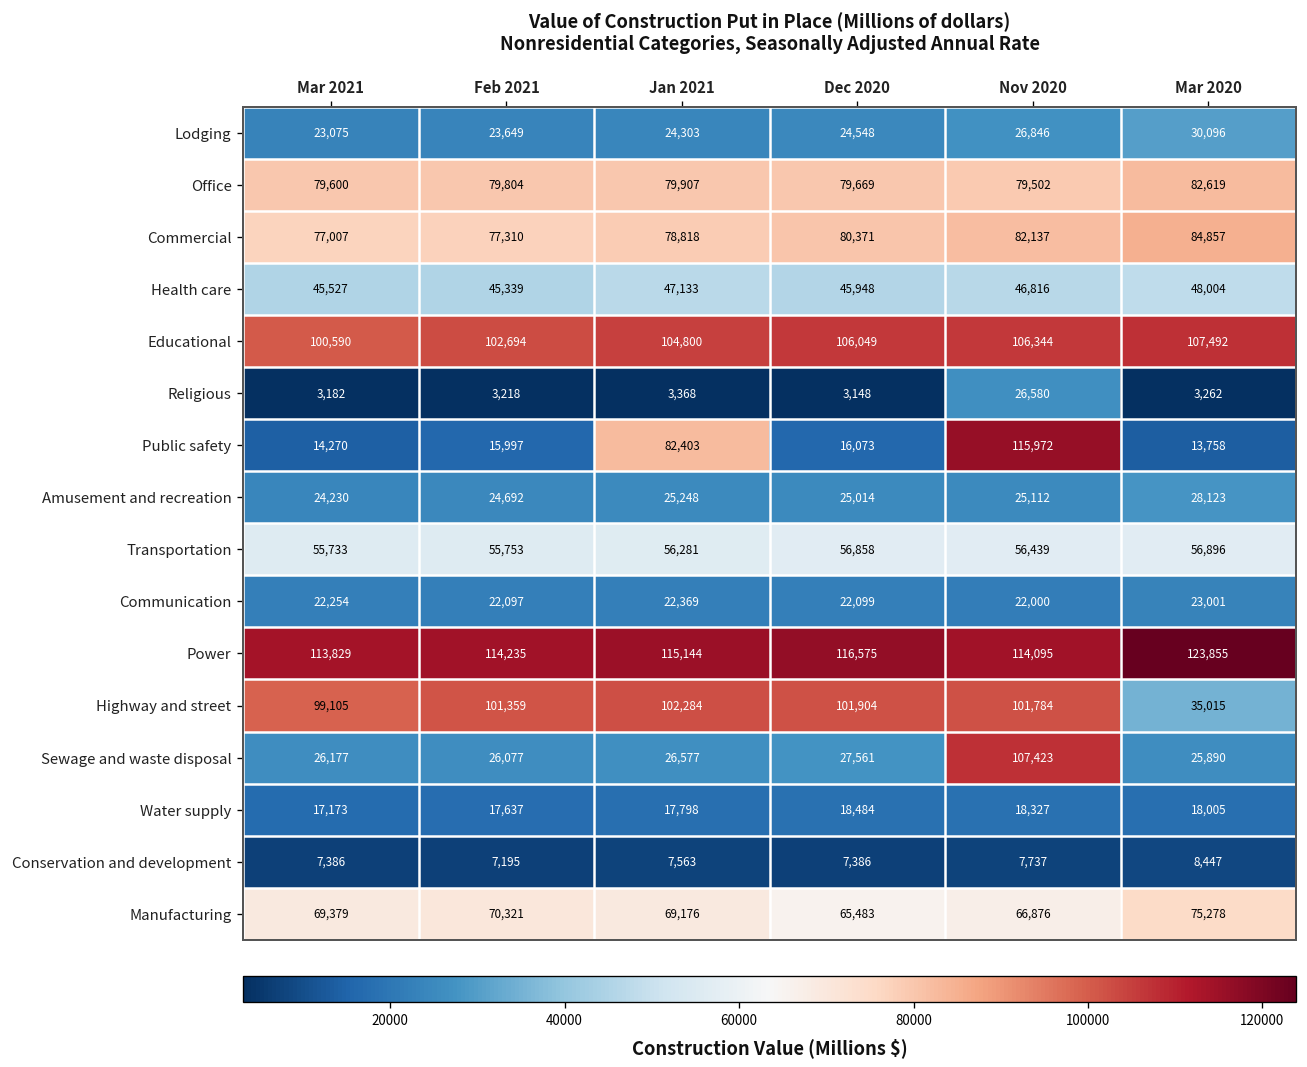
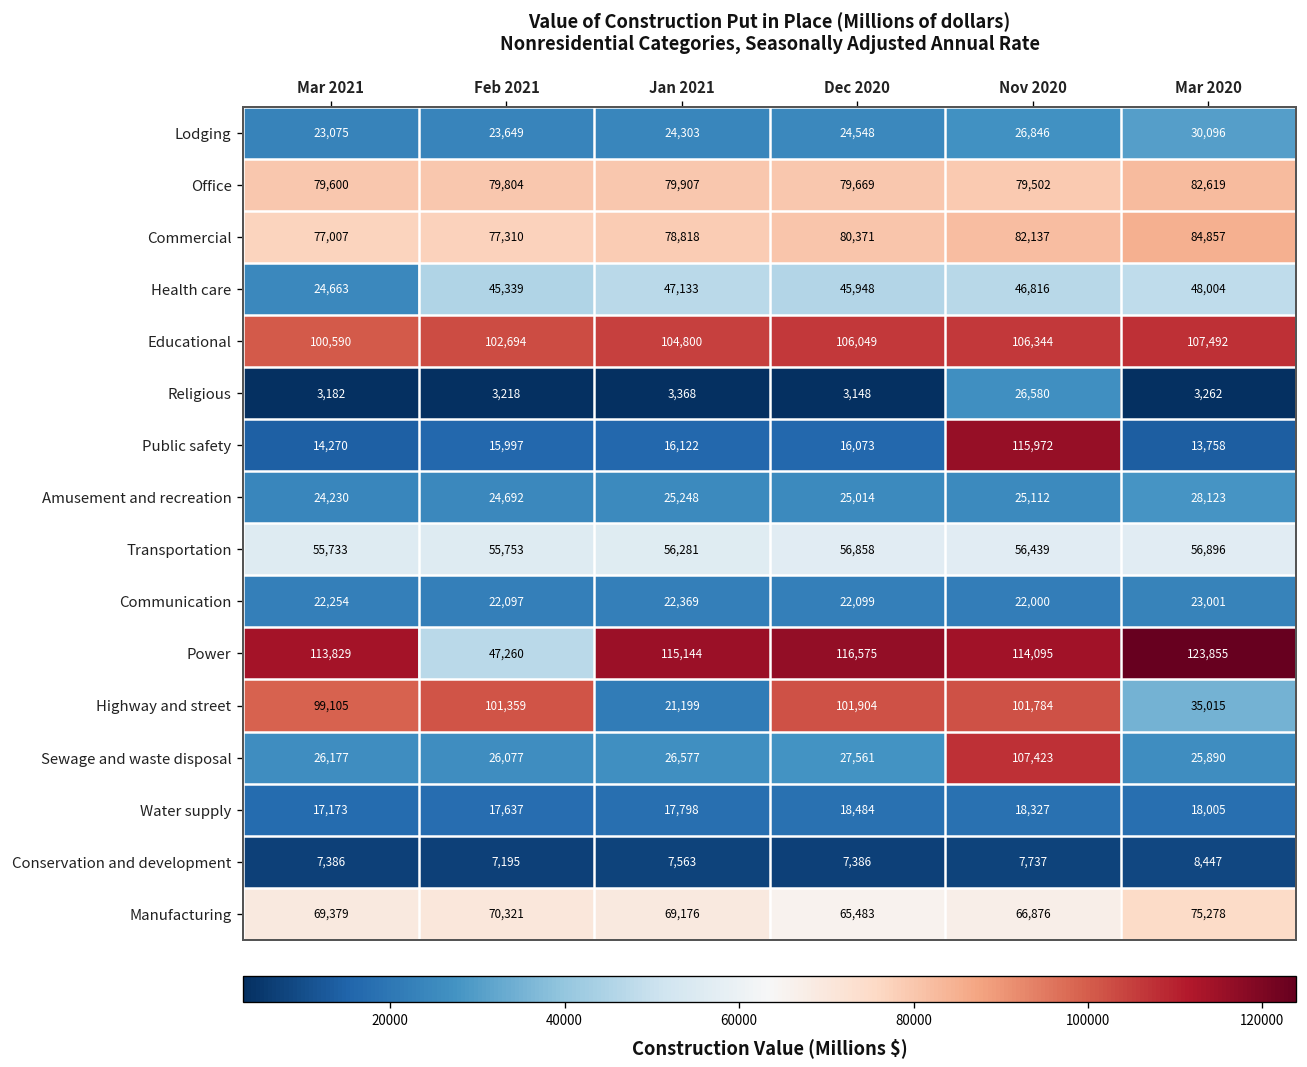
Health care, Mar 2021: 45,527 -> 24,663
Public safety, Jan 2021: 82,403 -> 16,122
Power, Feb 2021: 114,235 -> 47,260
Highway and street, Jan 2021: 102,284 -> 21,199
